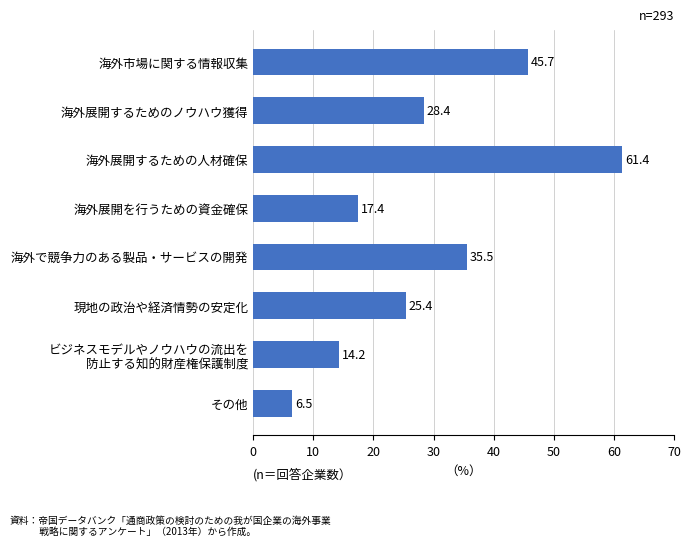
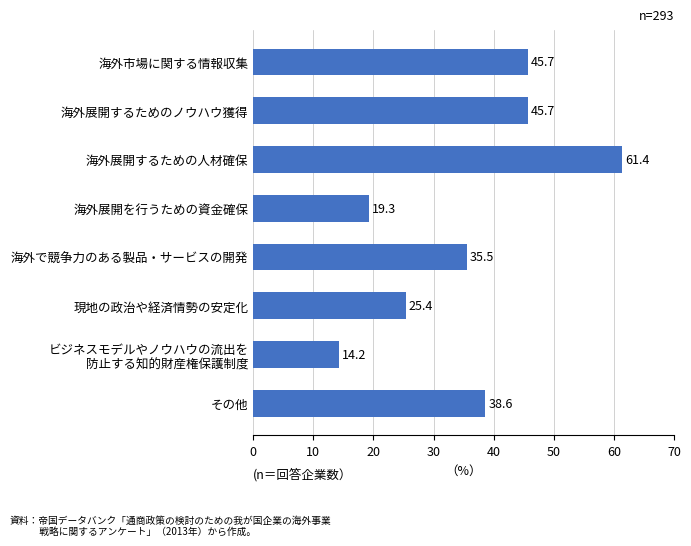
海外展開するためのノウハウ獲得: 28.4 -> 45.7
海外展開を行うための資金確保: 17.4 -> 19.3
その他: 6.5 -> 38.6
